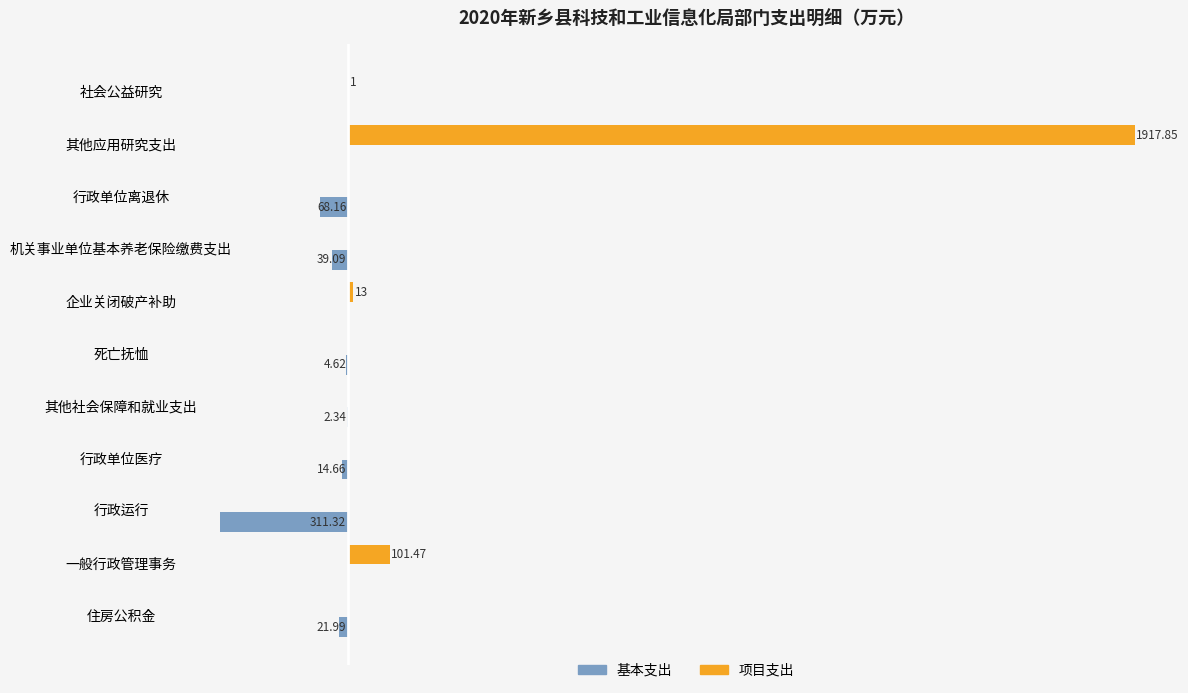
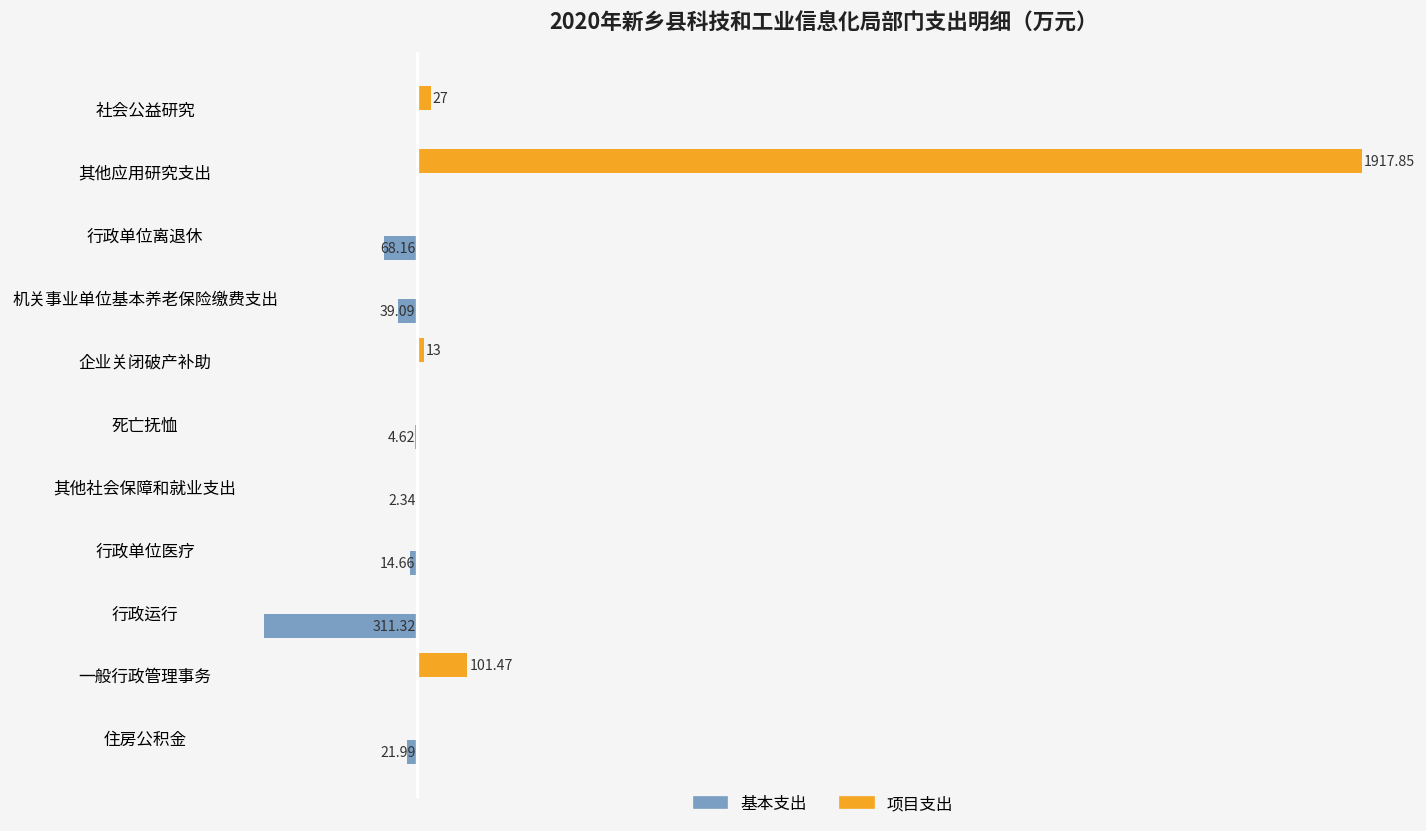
项目支出, 社会公益研究: 1 -> 27
